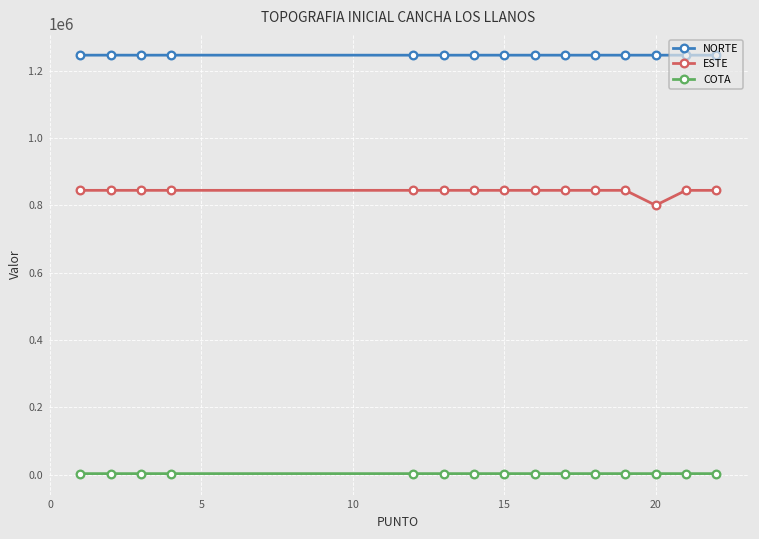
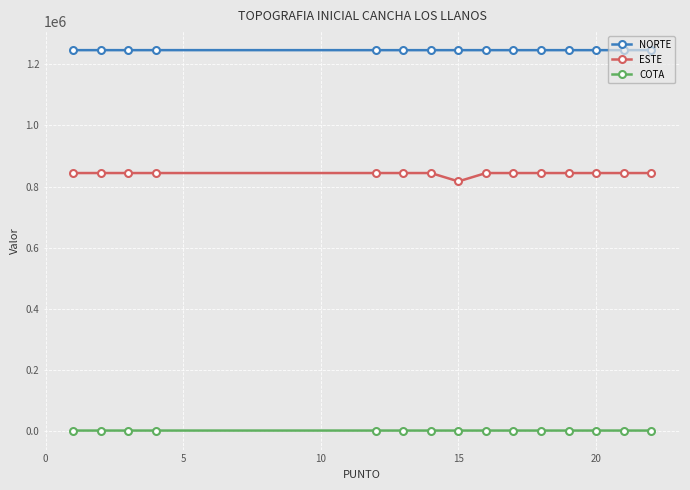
ESTE, 15: 840000 -> 820000
ESTE, 20: 800000 -> 840000
